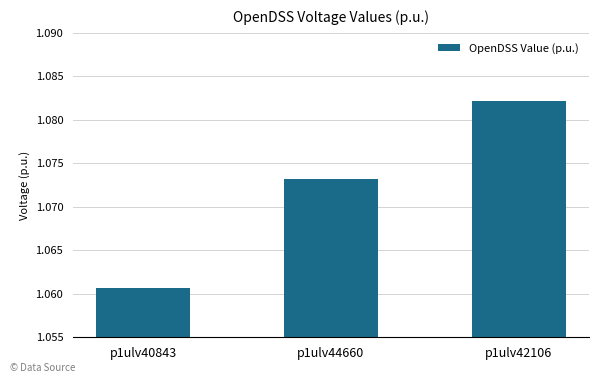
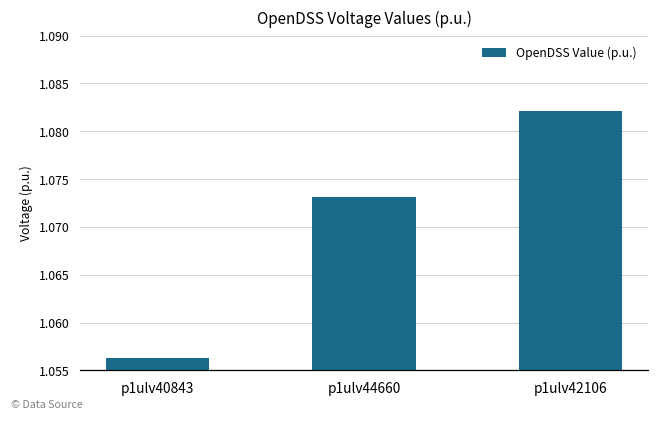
p1ulv40843: 1.061 -> 1.056
